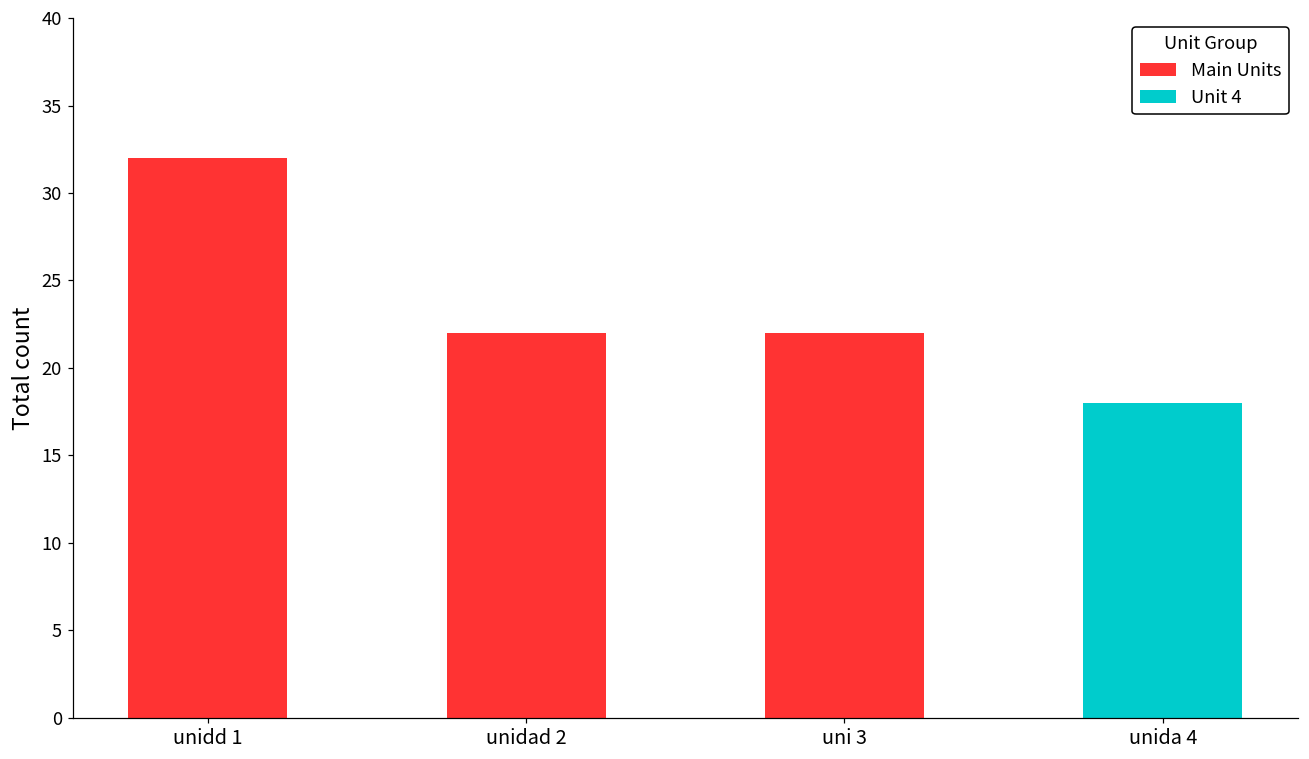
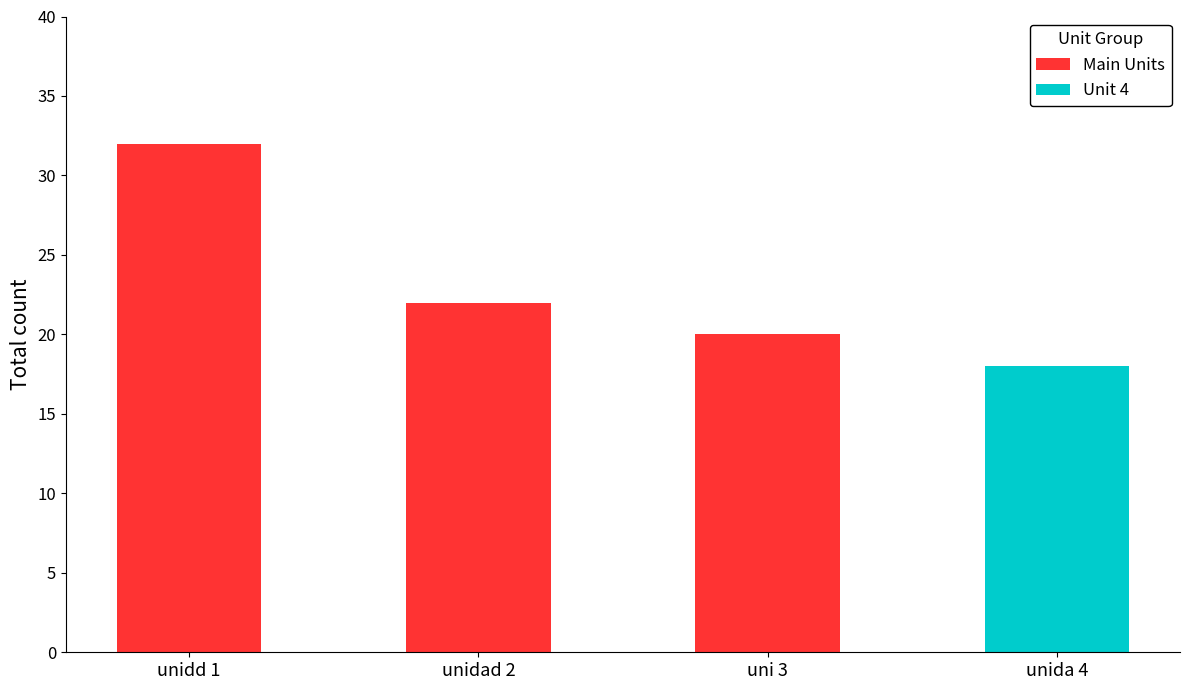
Main Units, uni 3: 22 -> 20
